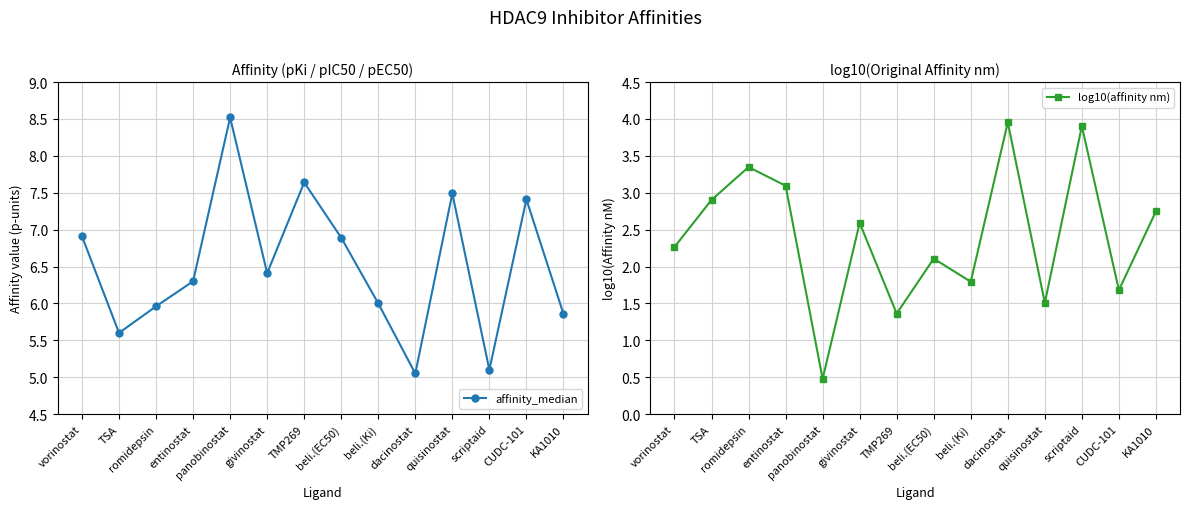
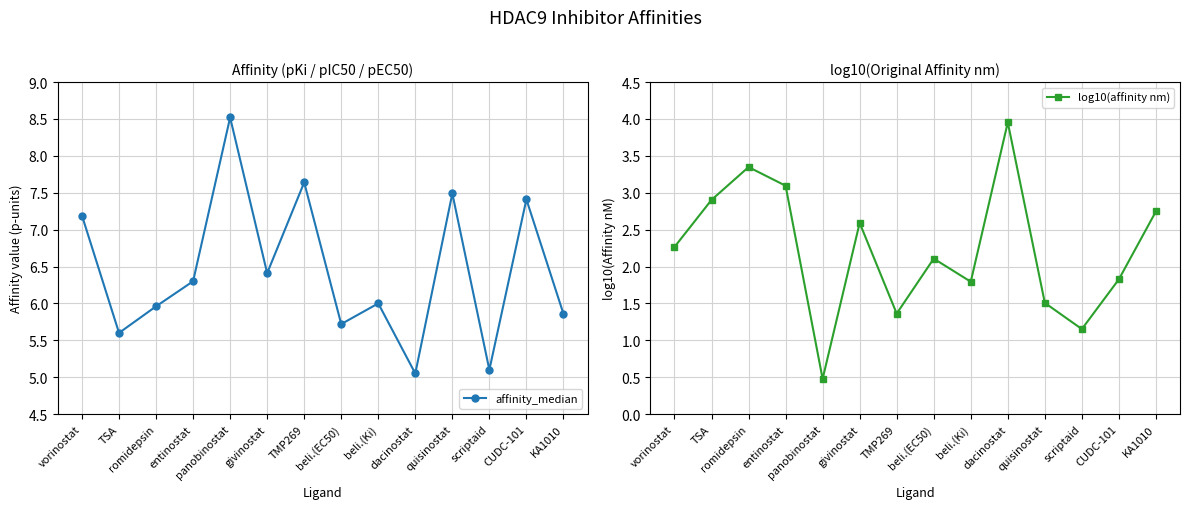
Affinity (pKi / pIC50 / pEC50), vorinostat: 6.9 -> 7.2
Affinity (pKi / pIC50 / pEC50), beli.(EC50): 6.9 -> 5.7
log10(Original Affinity nm), scriptaid: 3.9 -> 1.2
log10(Original Affinity nm), CUDC-101: 1.7 -> 1.8
